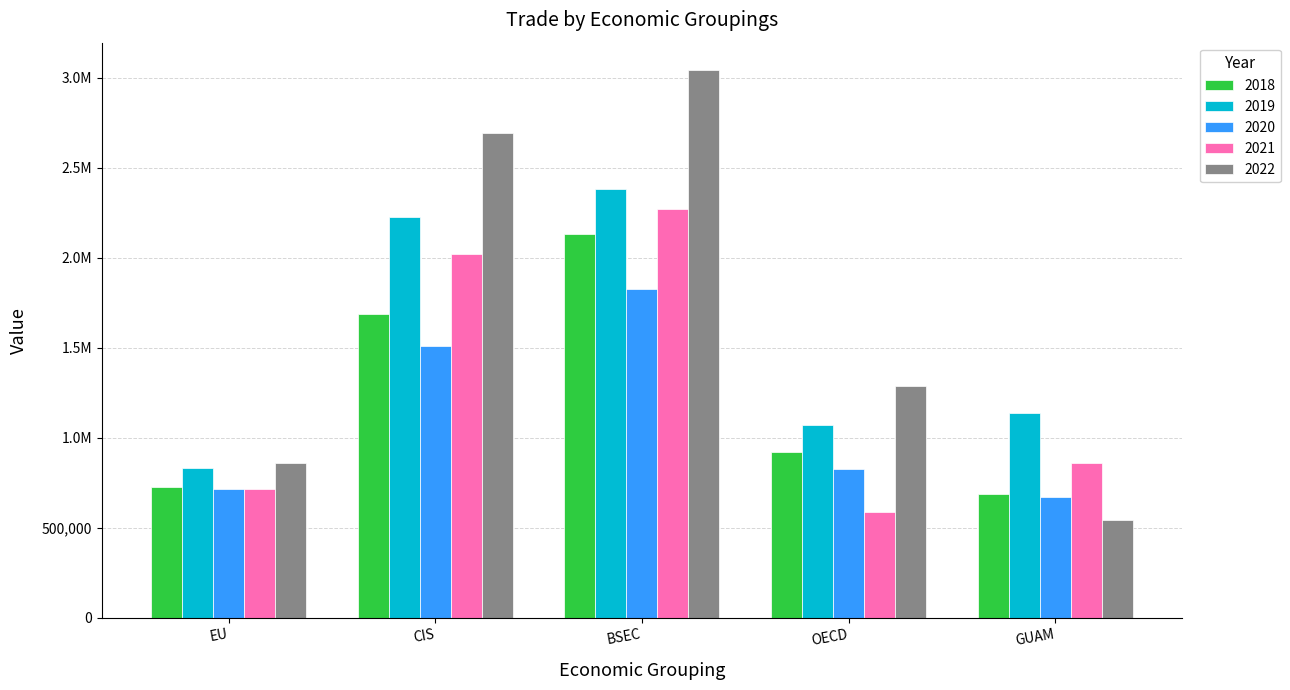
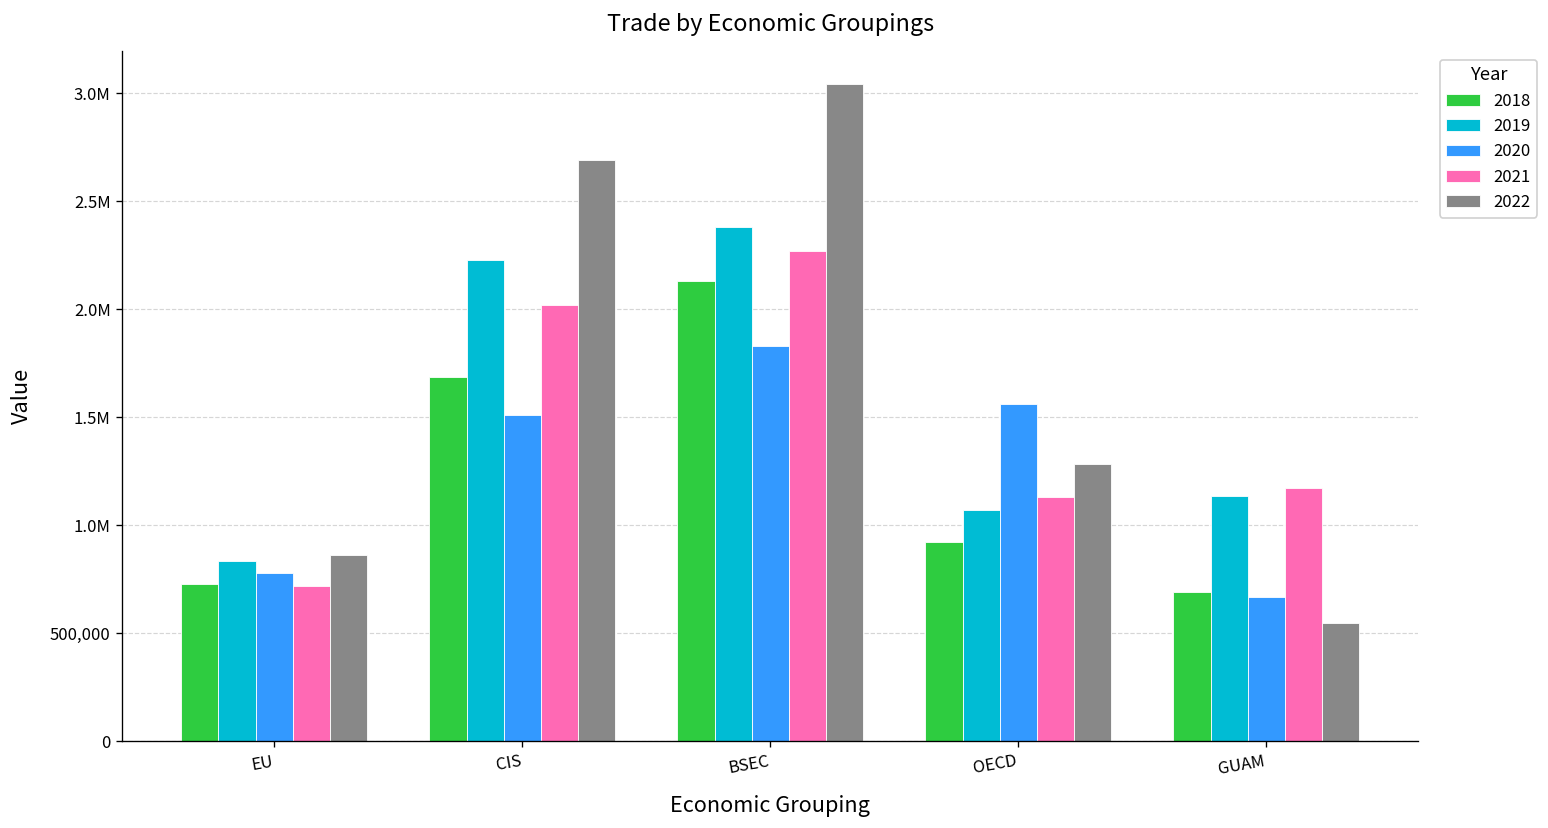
2020, EU: 720,000 -> 780,000
2020, OECD: 830,000 -> 1,560,000
2021, OECD: 590,000 -> 1,130,000
2021, GUAM: 860,000 -> 1,170,000
